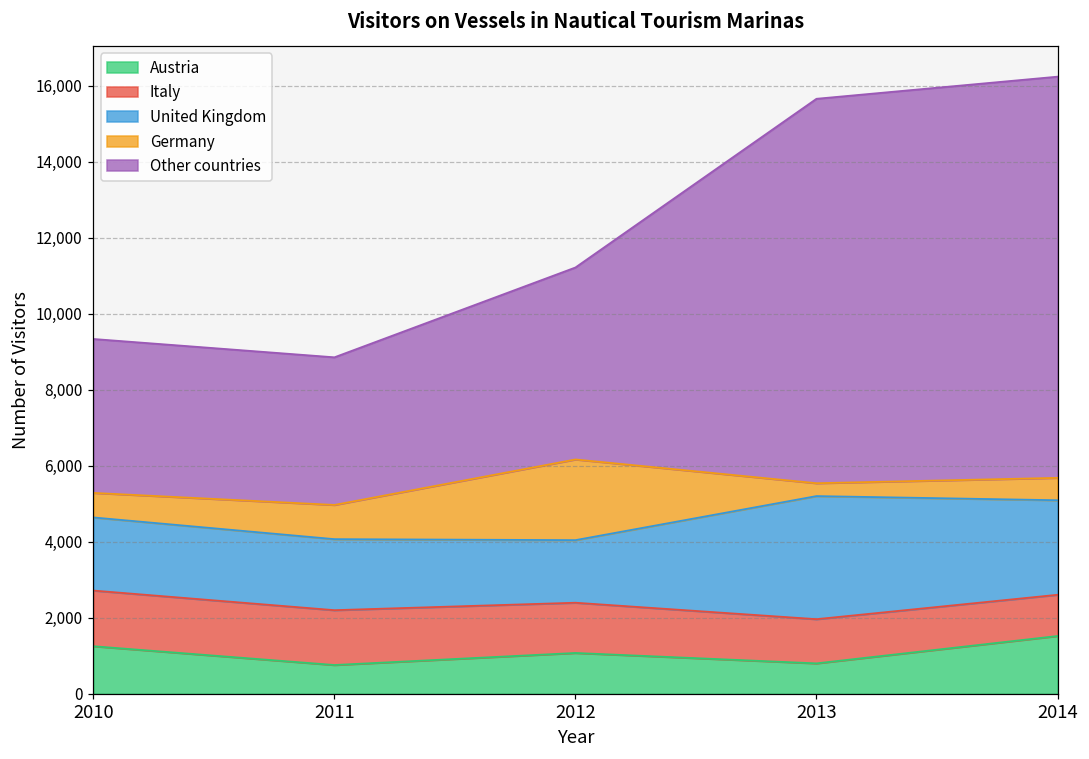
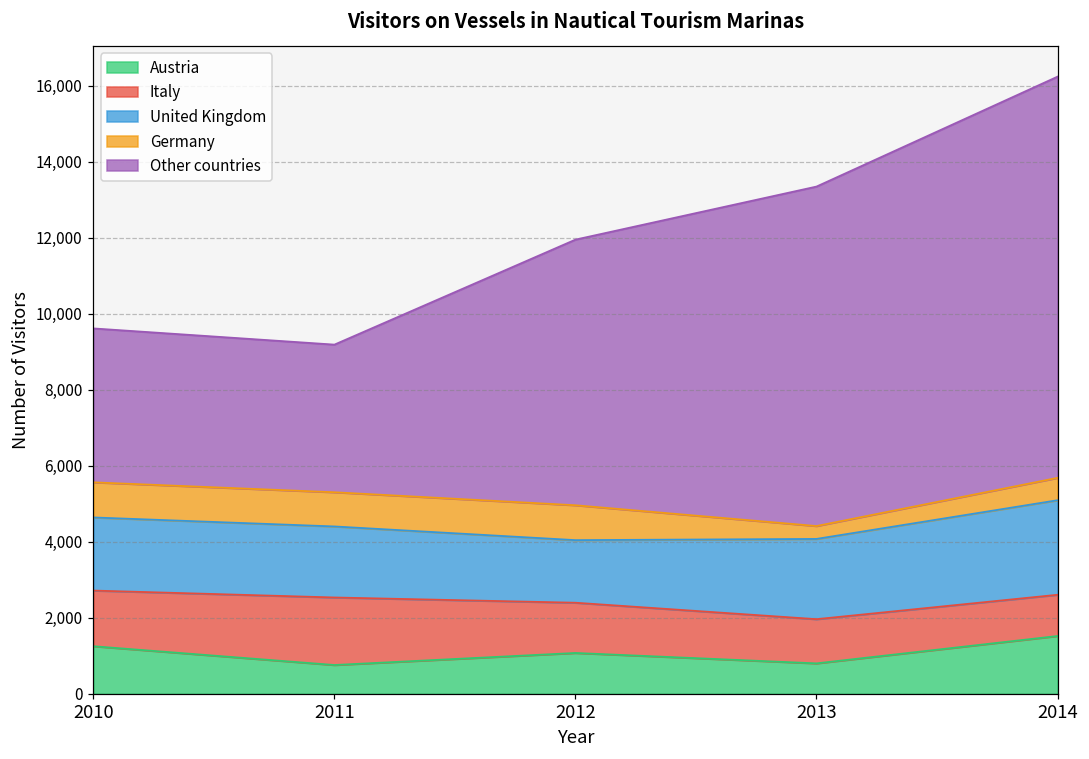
Germany, 2010: 600 -> 900
Italy, 2011: 1,400 -> 1,800
Germany, 2012: 2,100 -> 900
Other countries, 2012: 5,100 -> 7,000
United Kingdom, 2013: 3,200 -> 2,100
Other countries, 2013: 10,100 -> 8,900
